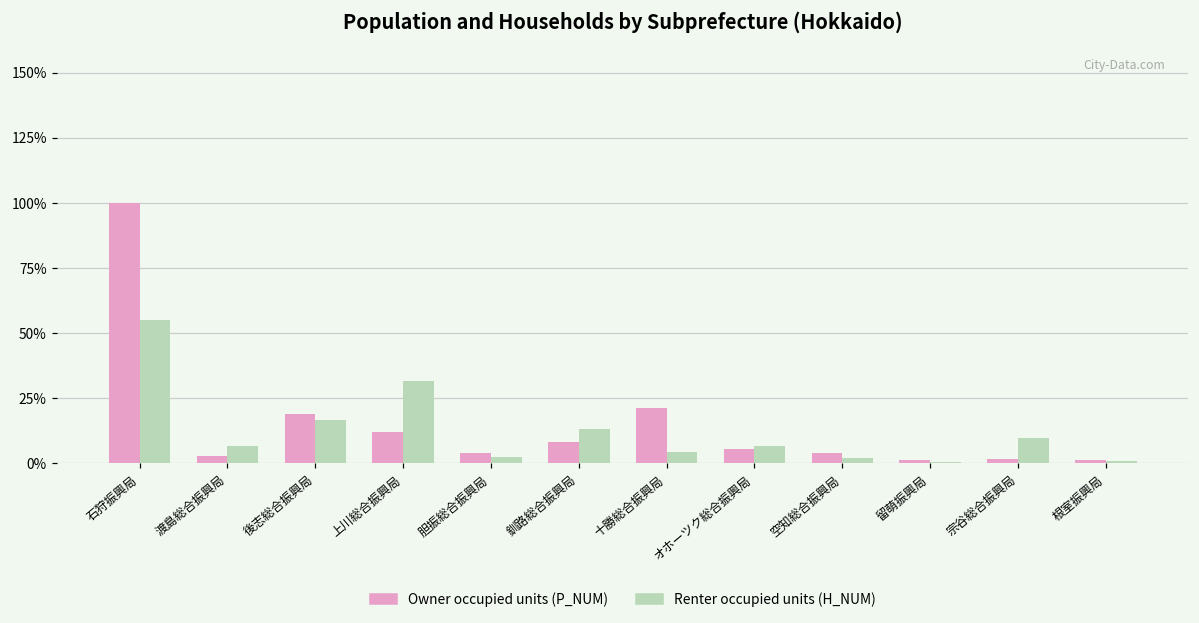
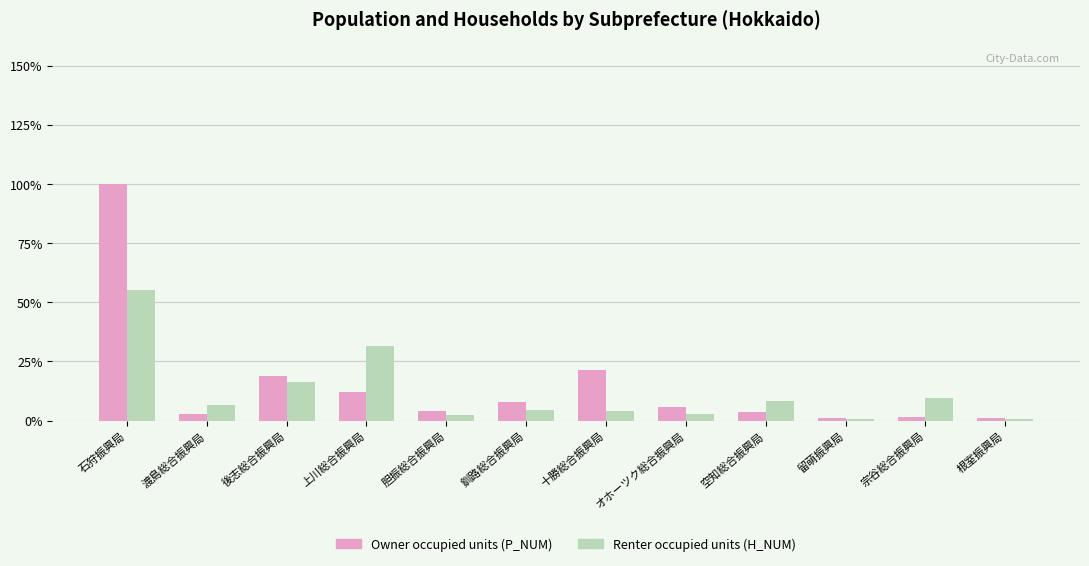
Renter occupied units (H_NUM), 釧路総合振興局: 13% -> 4%
Renter occupied units (H_NUM), オホーツク総合振興局: 6% -> 3%
Renter occupied units (H_NUM), 空知総合振興局: 2% -> 8%
